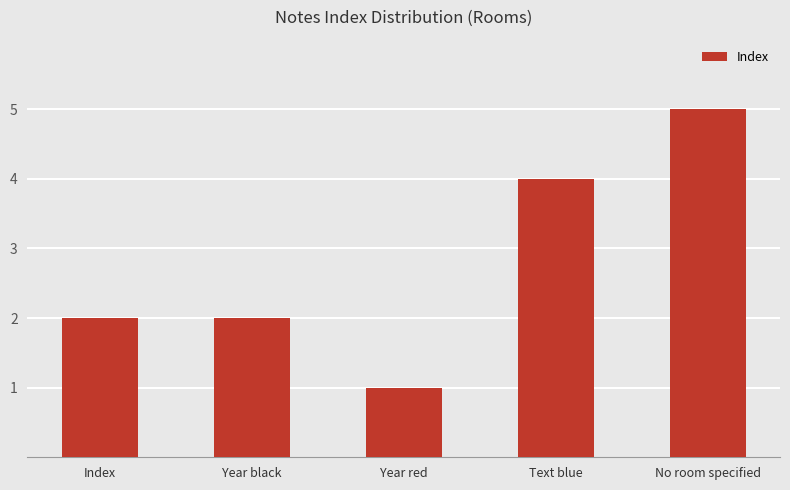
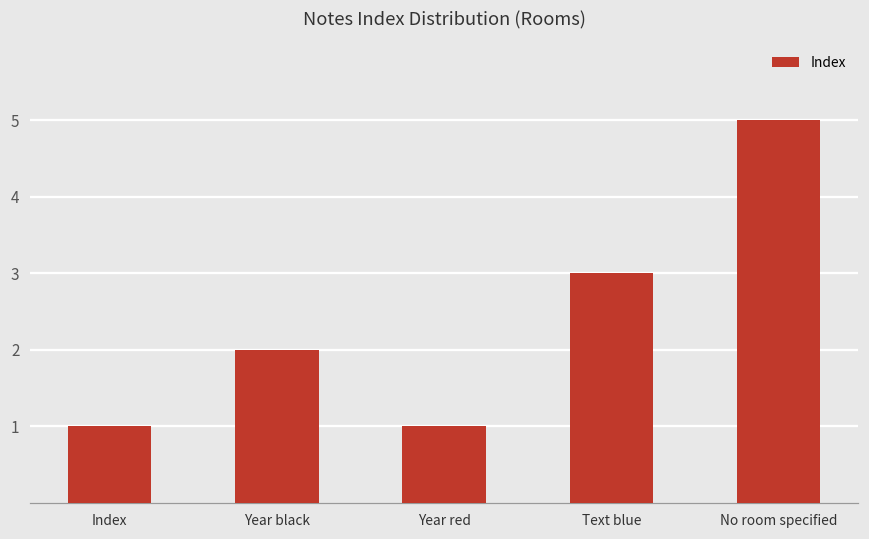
Index: 2 -> 1
Text blue: 4 -> 3
